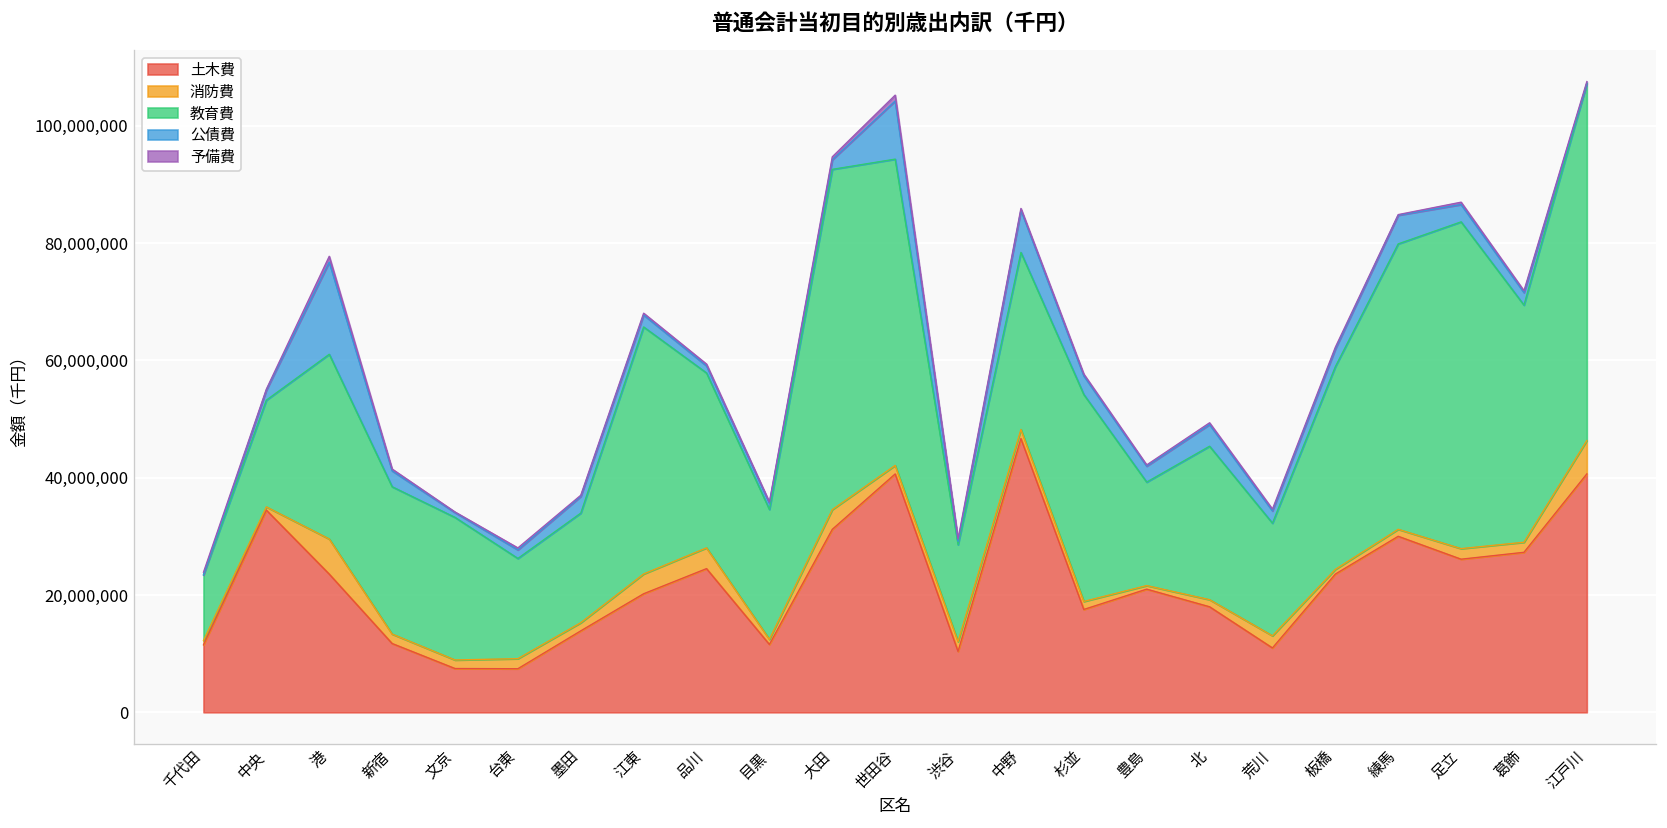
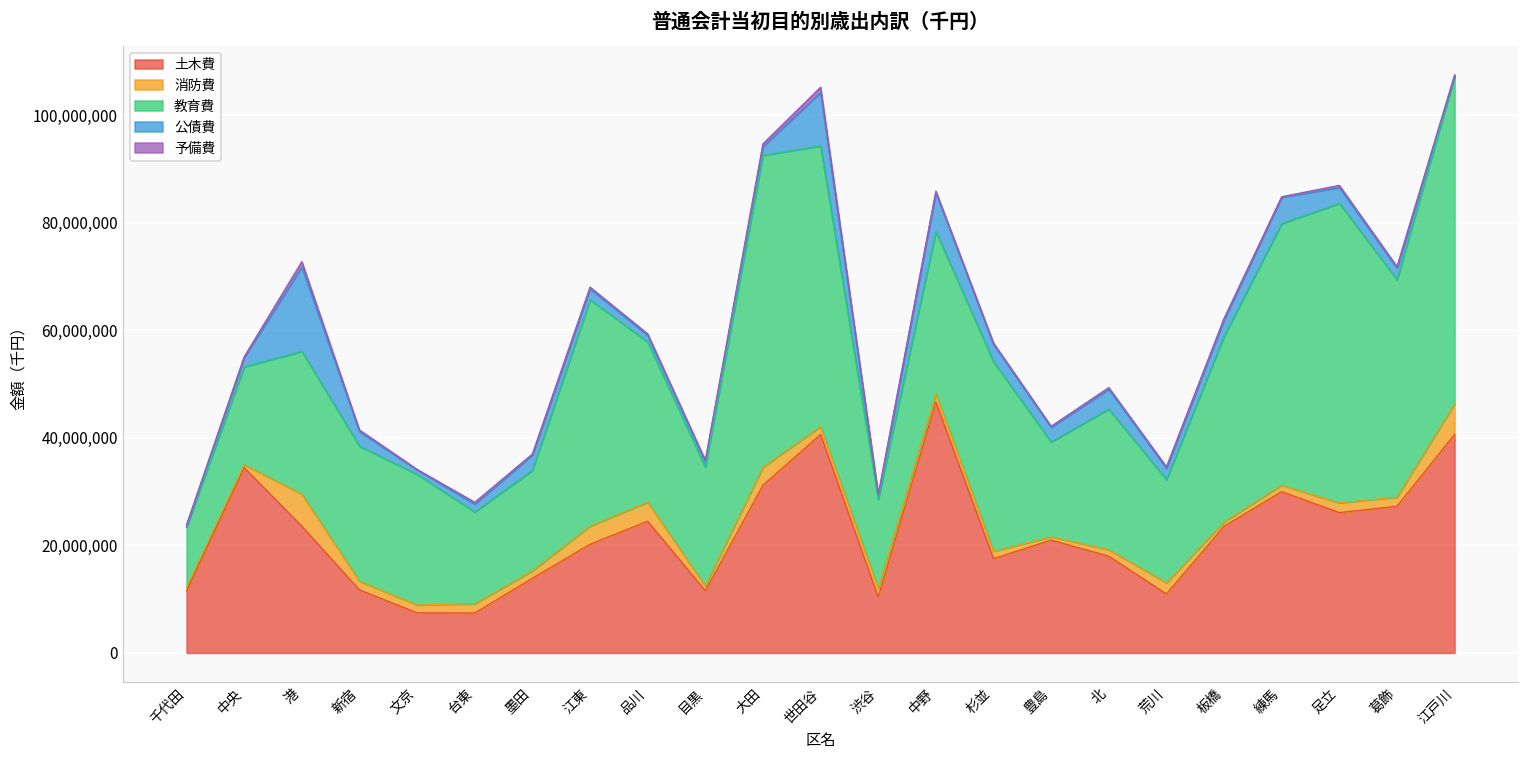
教育費, 港: 31,000,000 -> 27,000,000
